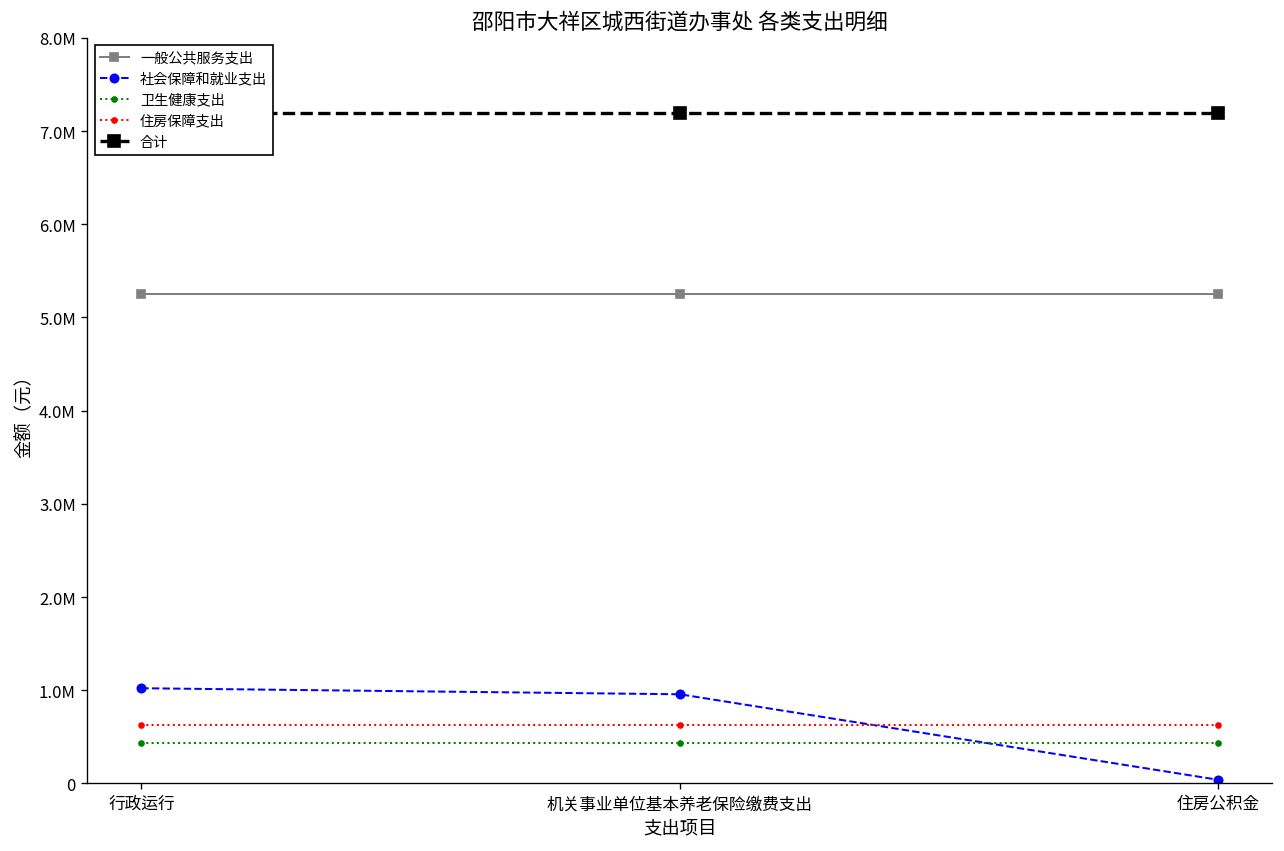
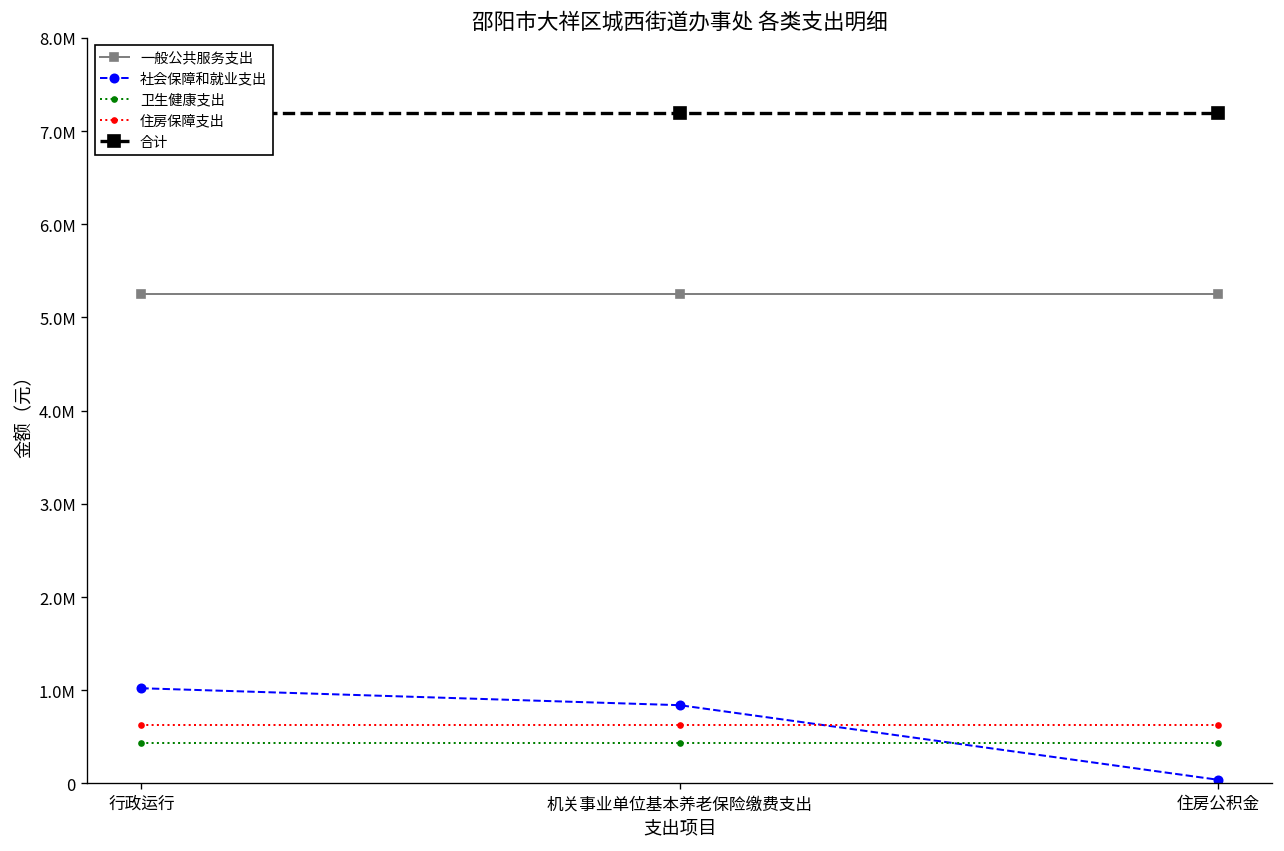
社会保障和就业支出, 机关事业单位基本养老保险缴费支出: 1000000 -> 800000
